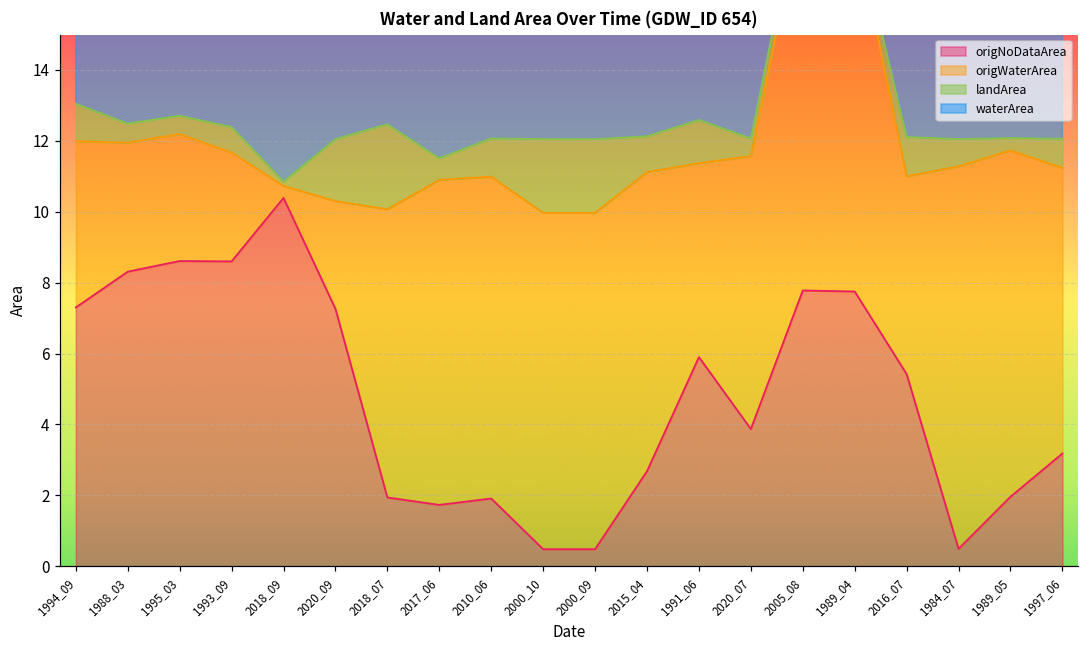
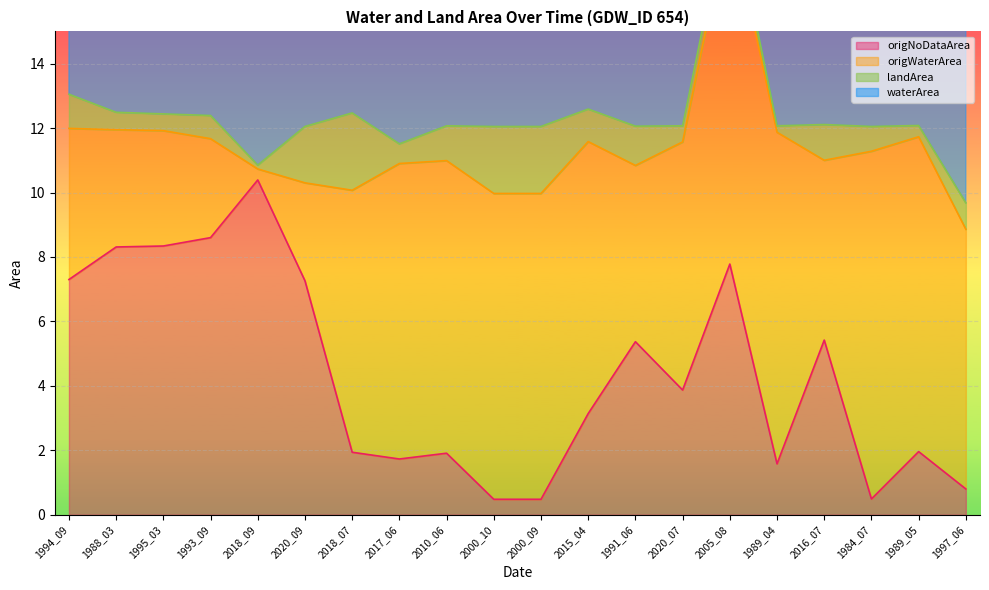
origNoDataArea, 1995_03: 8.6 -> 8.3
origNoDataArea, 2015_04: 2.7 -> 3.1
origNoDataArea, 1991_06: 5.9 -> 5.4
origNoDataArea, 1989_04: 7.8 -> 1.6
origNoDataArea, 1997_06: 3.2 -> 0.8
